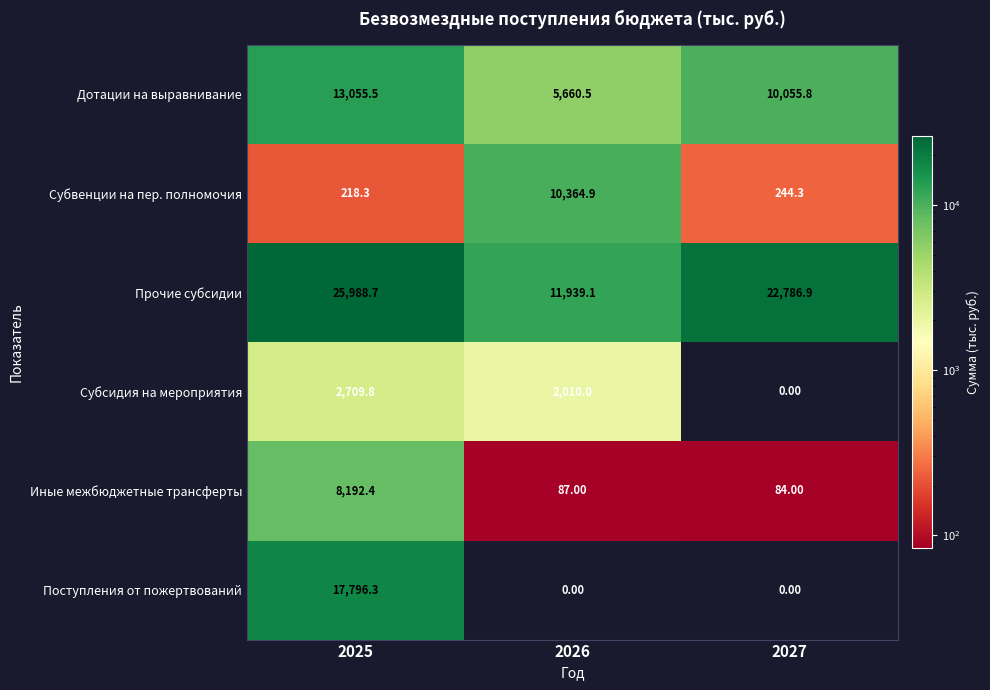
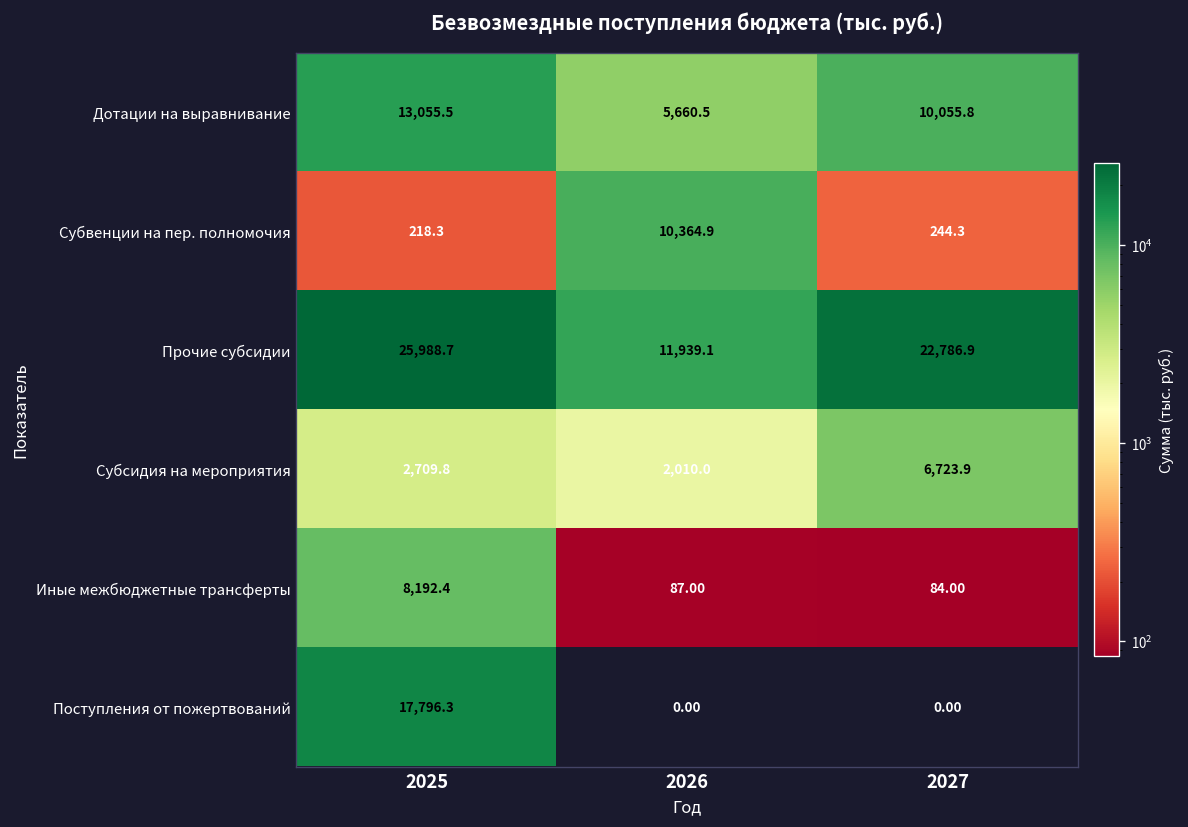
Субсидия на мероприятия, 2027: 0.00 -> 6,723.9
